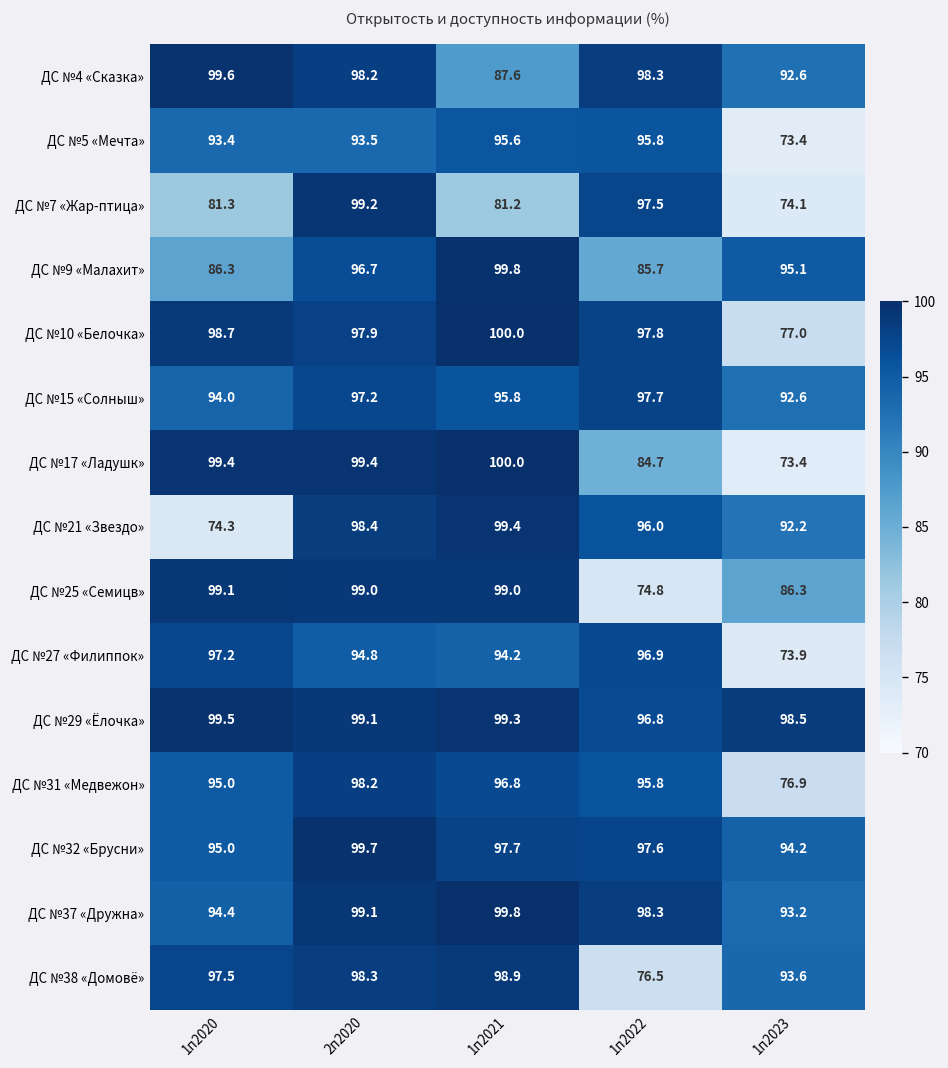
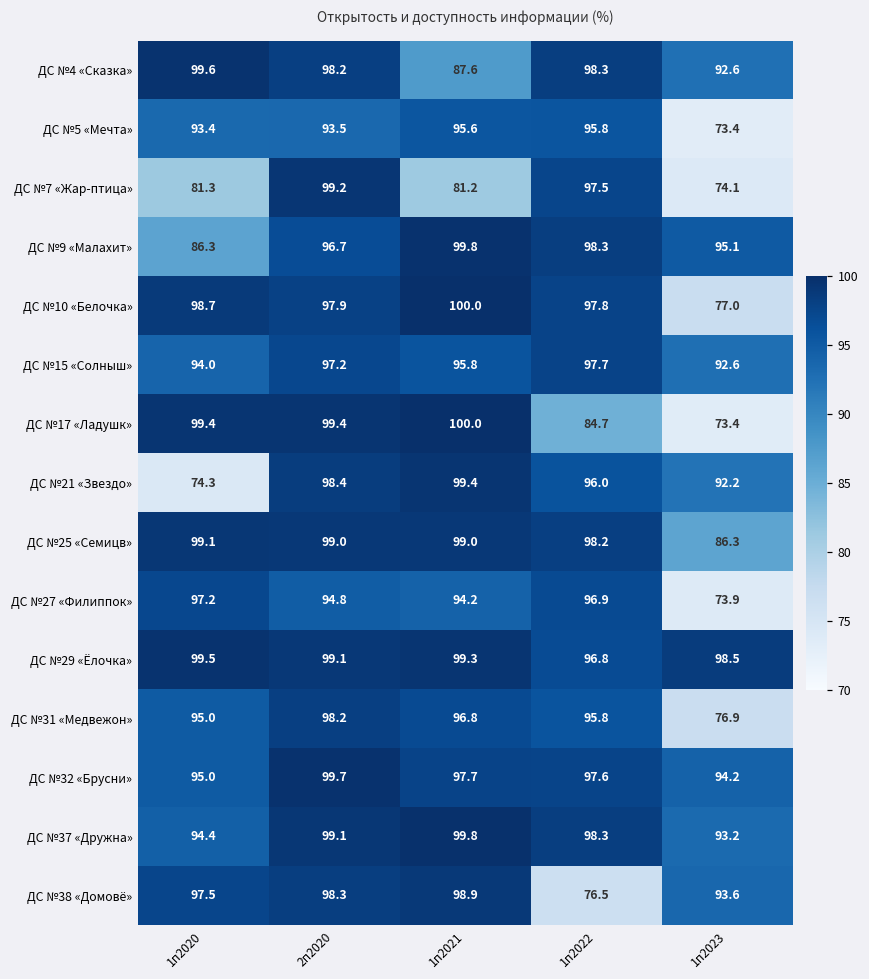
ДС №9 «Малахит», 1п2022: 85.7 -> 98.3
ДС №25 «Семицв», 1п2022: 74.8 -> 98.2
